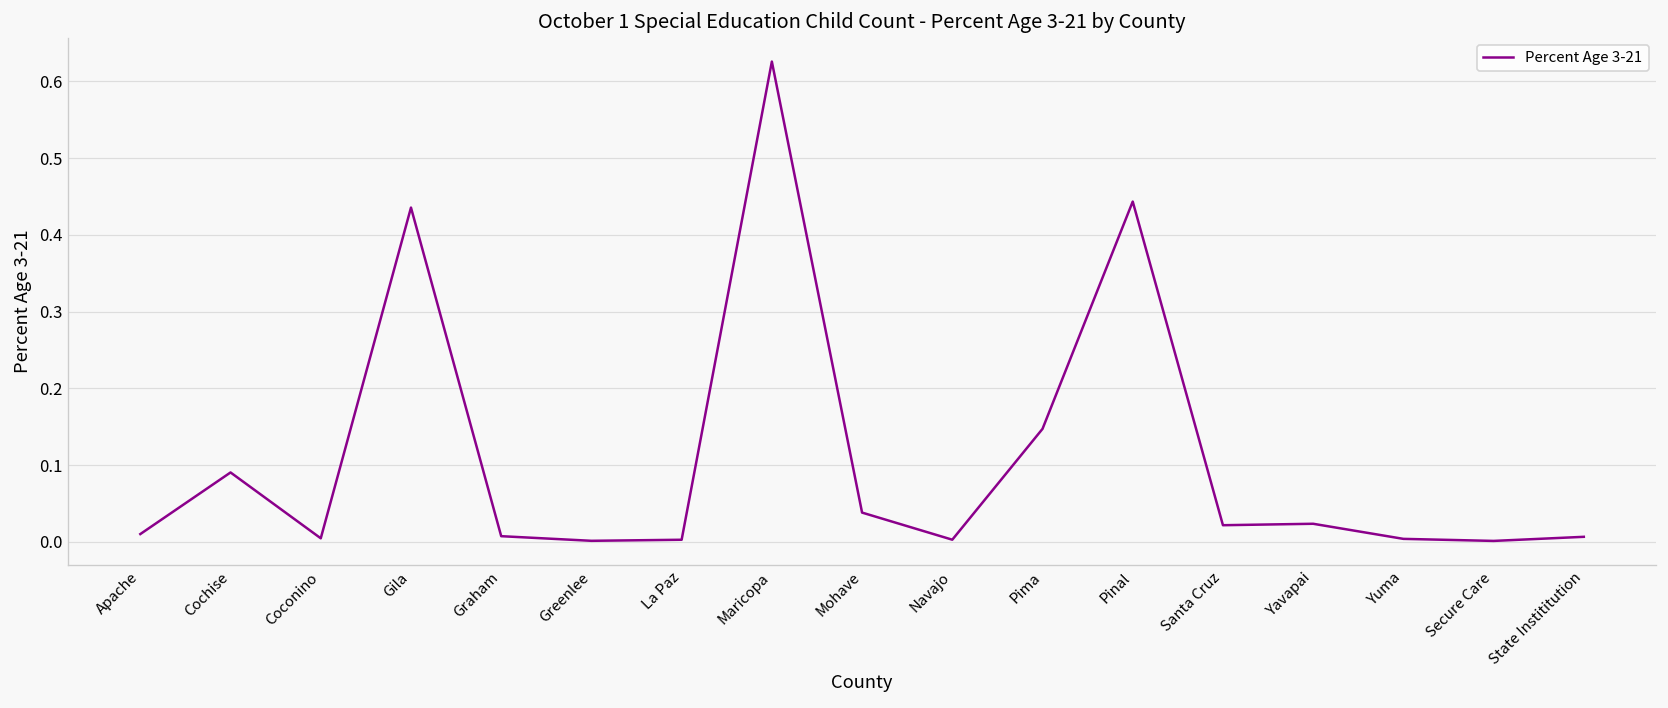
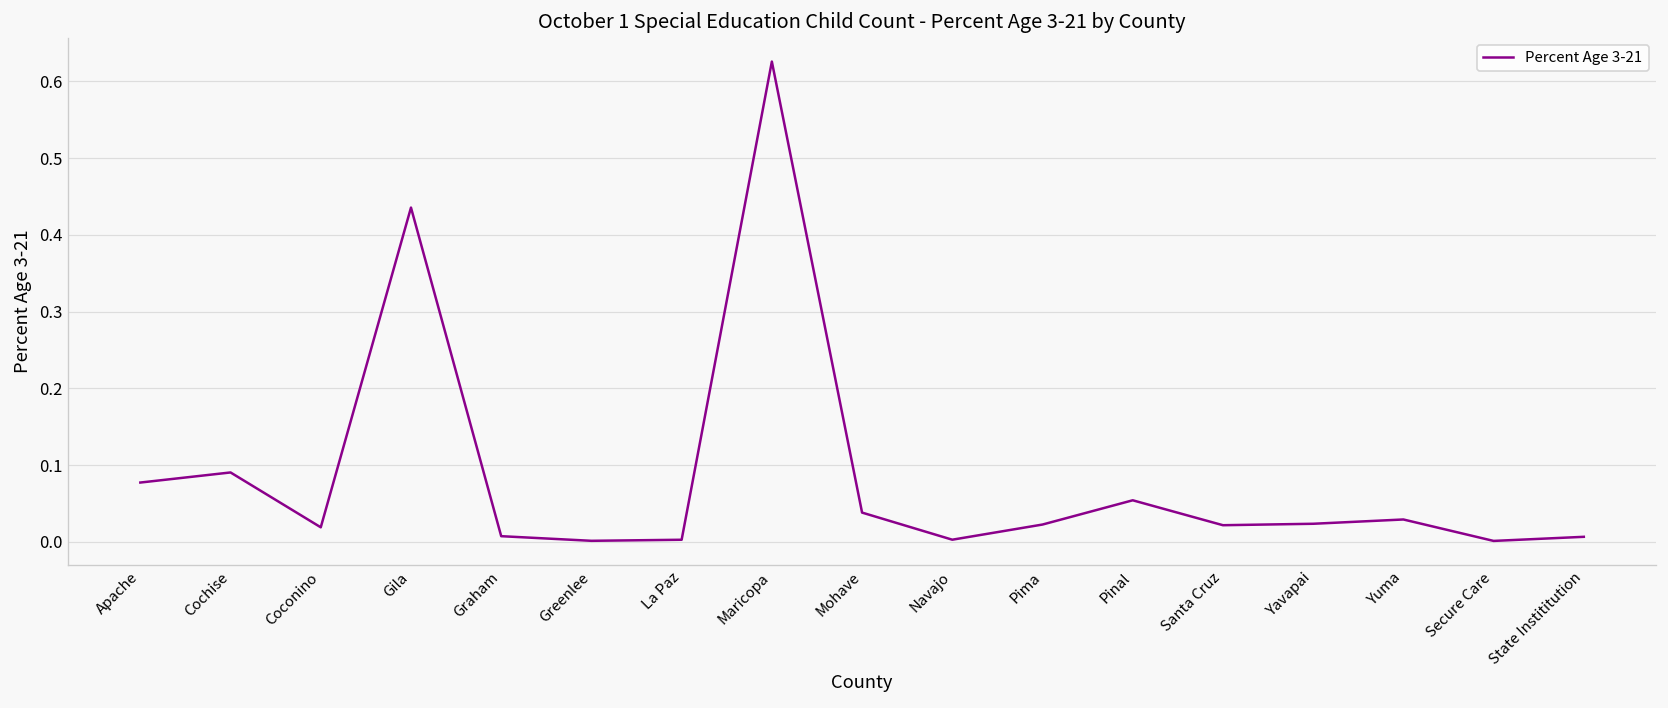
Apache: 0.01 -> 0.08
Coconino: 0.00 -> 0.02
Pima: 0.15 -> 0.02
Pinal: 0.44 -> 0.05
Yuma: 0.00 -> 0.03
